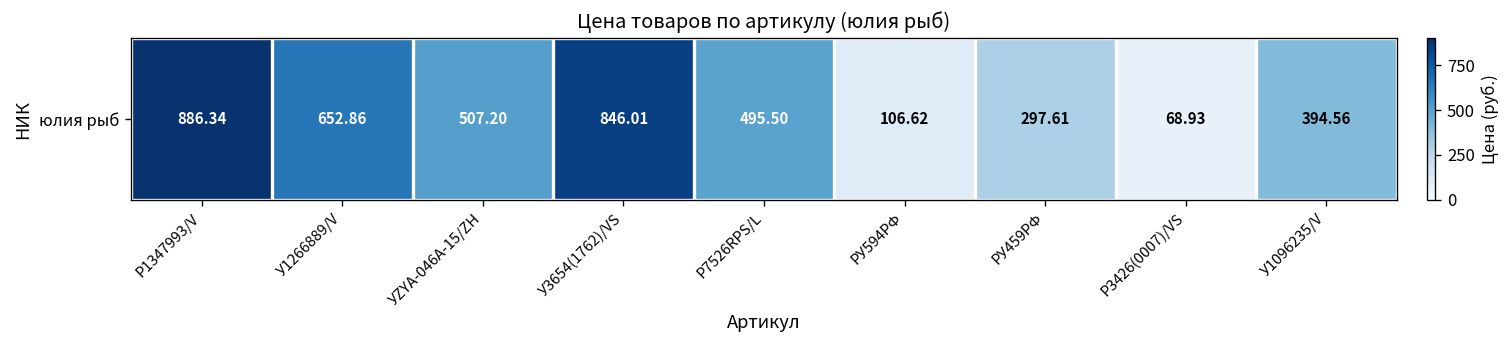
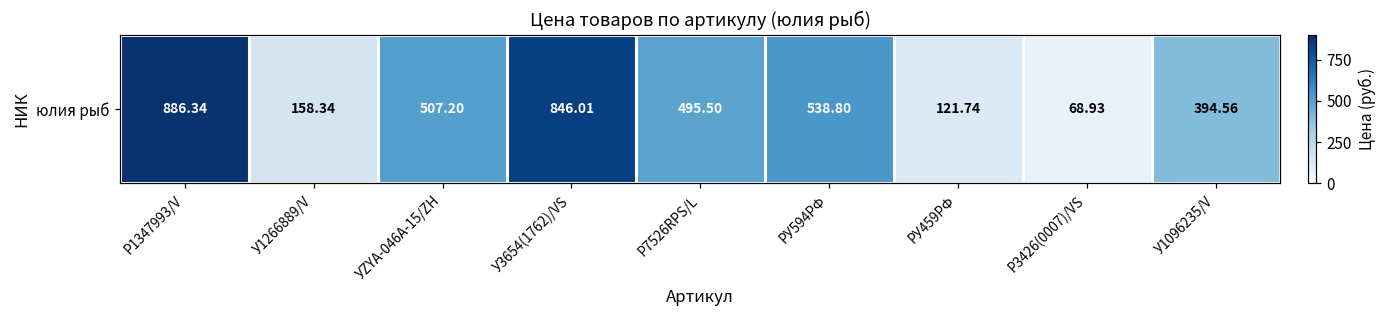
юлия рыб, У1266889/V: 652.86 -> 158.34
юлия рыб, РУ594РФ: 106.62 -> 538.80
юлия рыб, РУ459РФ: 297.61 -> 121.74
